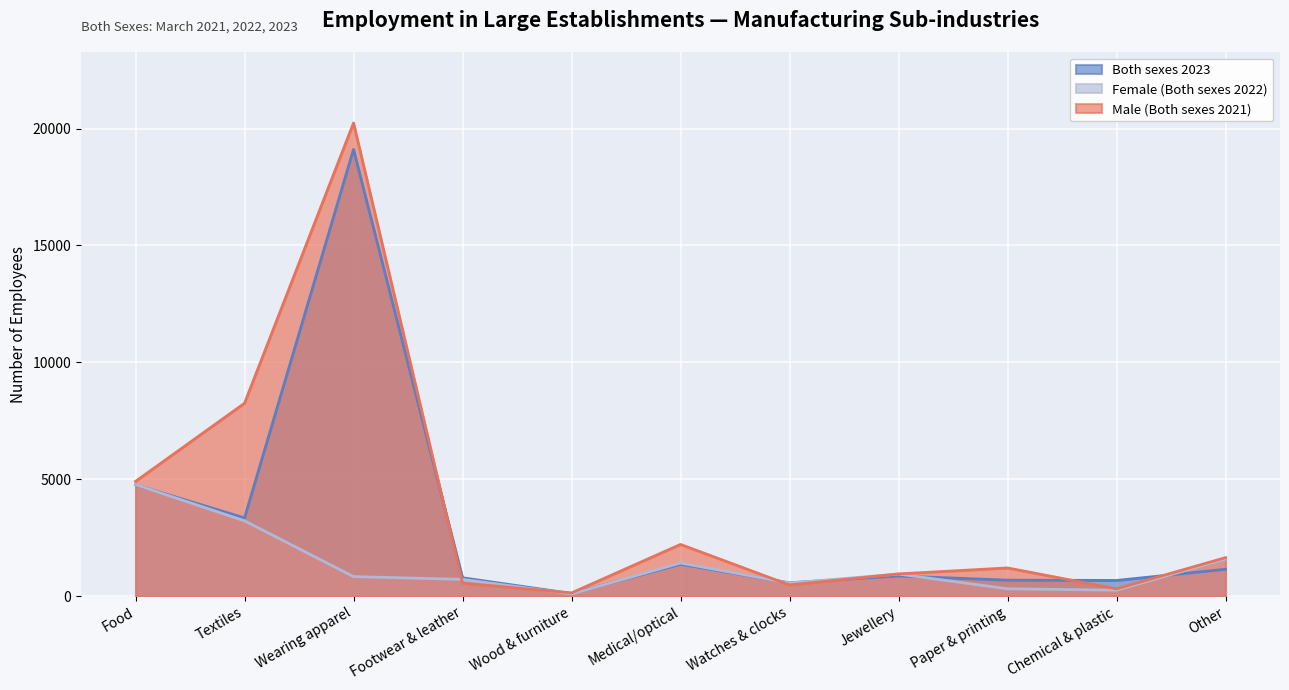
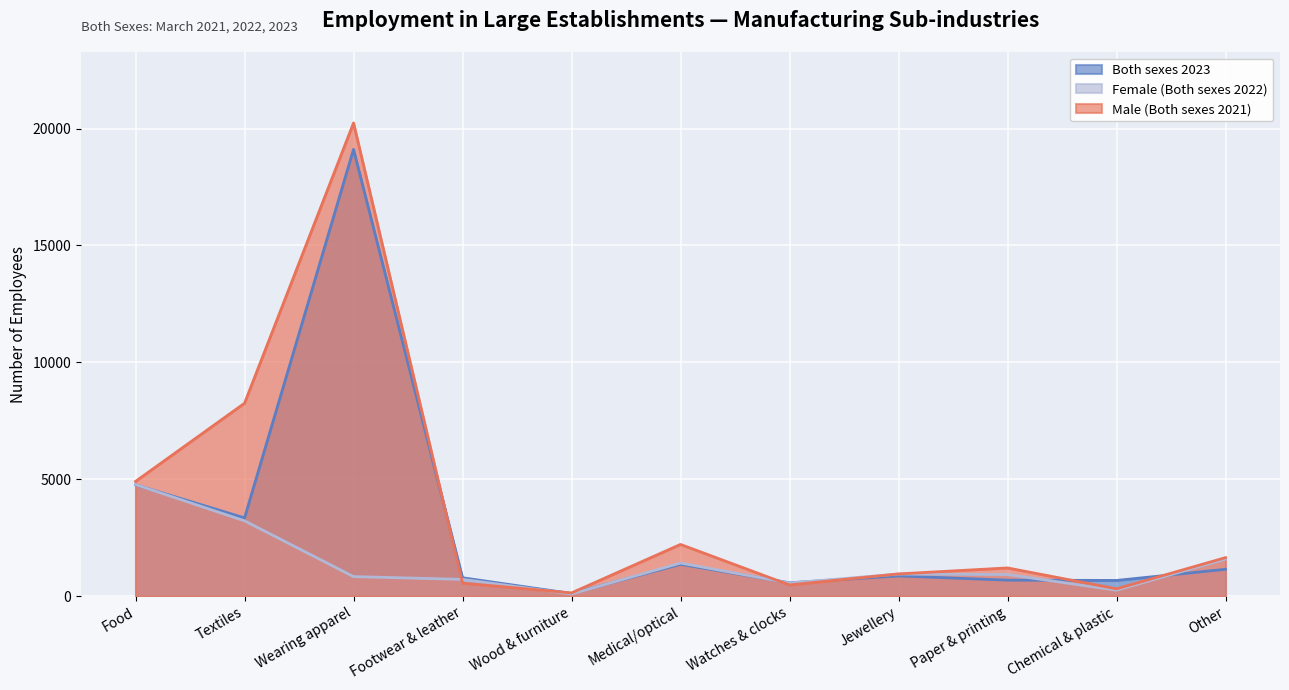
Female (Both sexes 2022), Paper & printing: 300 -> 900
